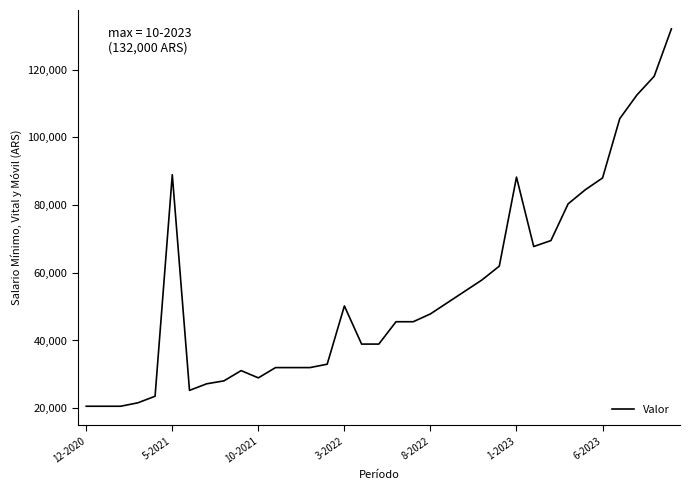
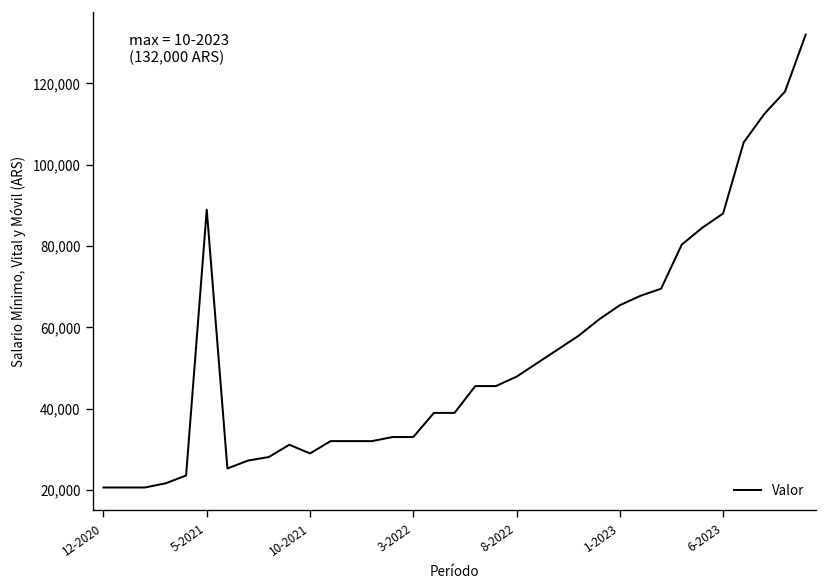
3-2022: 50,000 -> 33,000
1-2023: 88,000 -> 65,000
